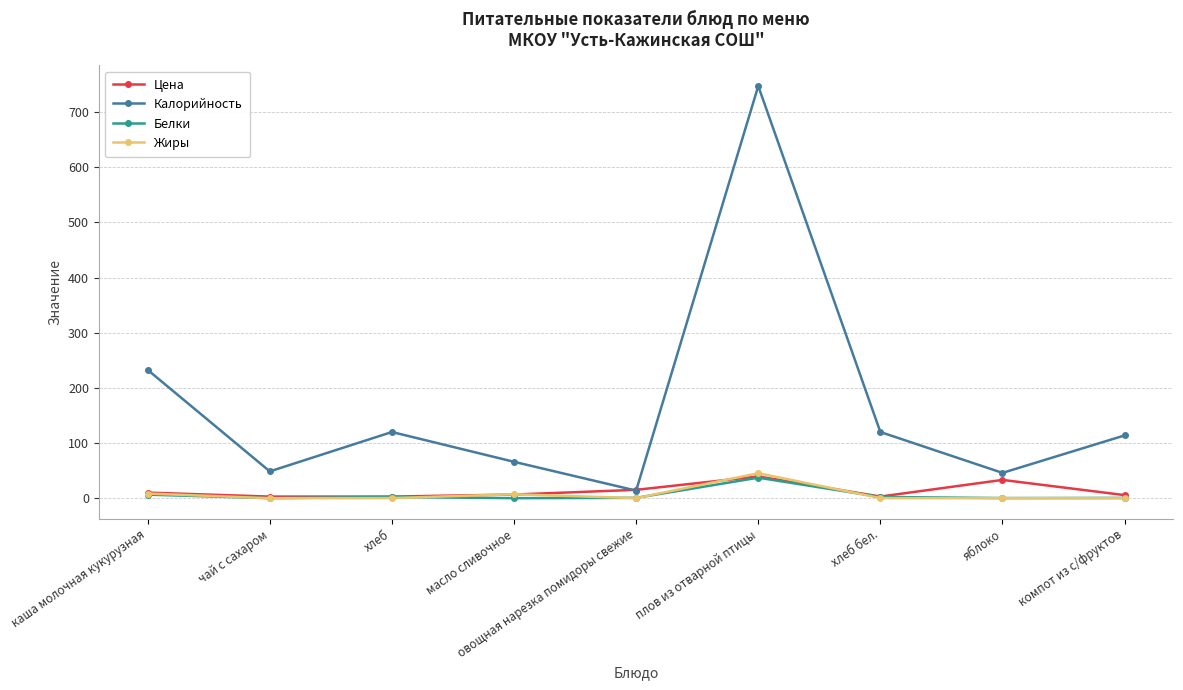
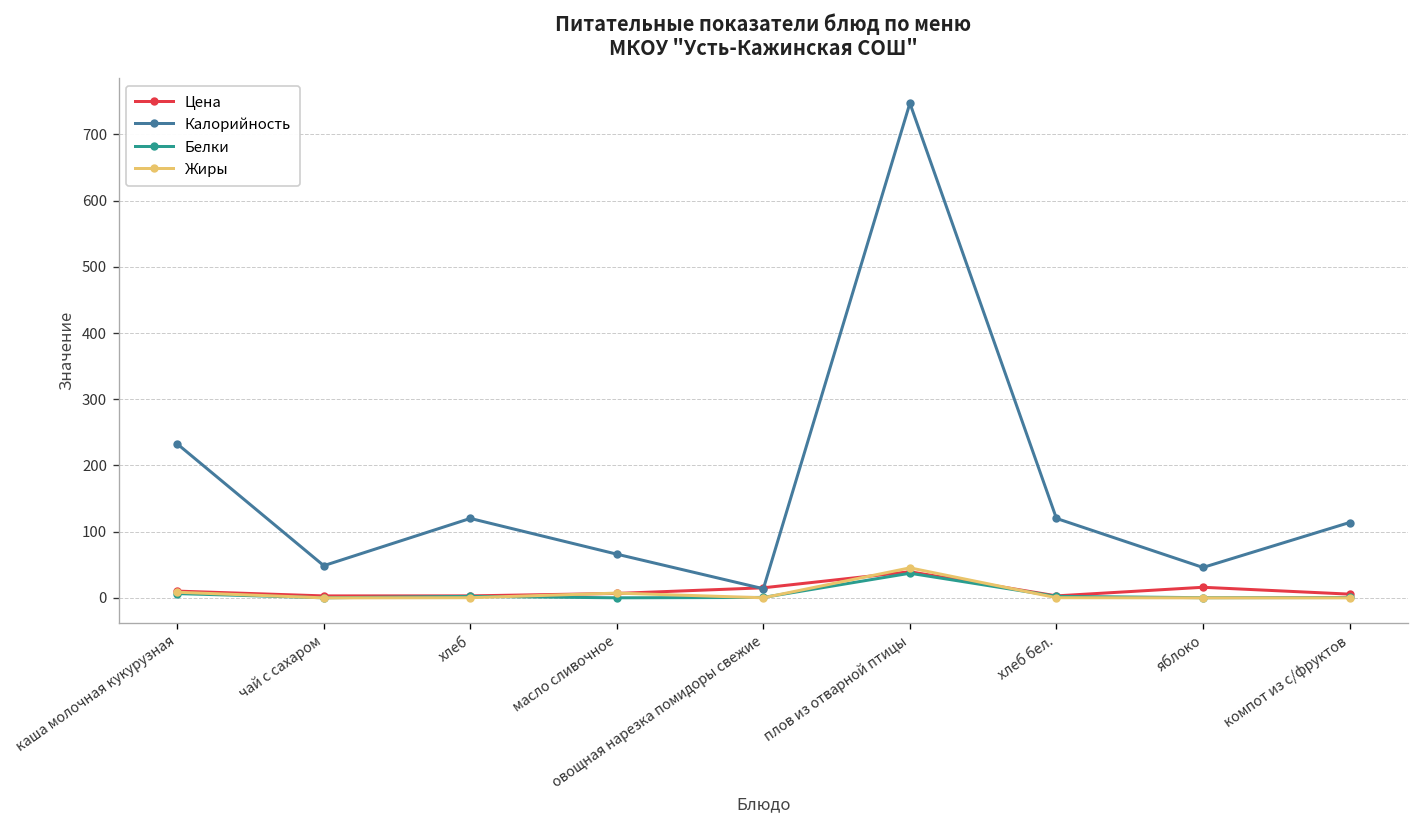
Цена, яблоко: 30 -> 20
